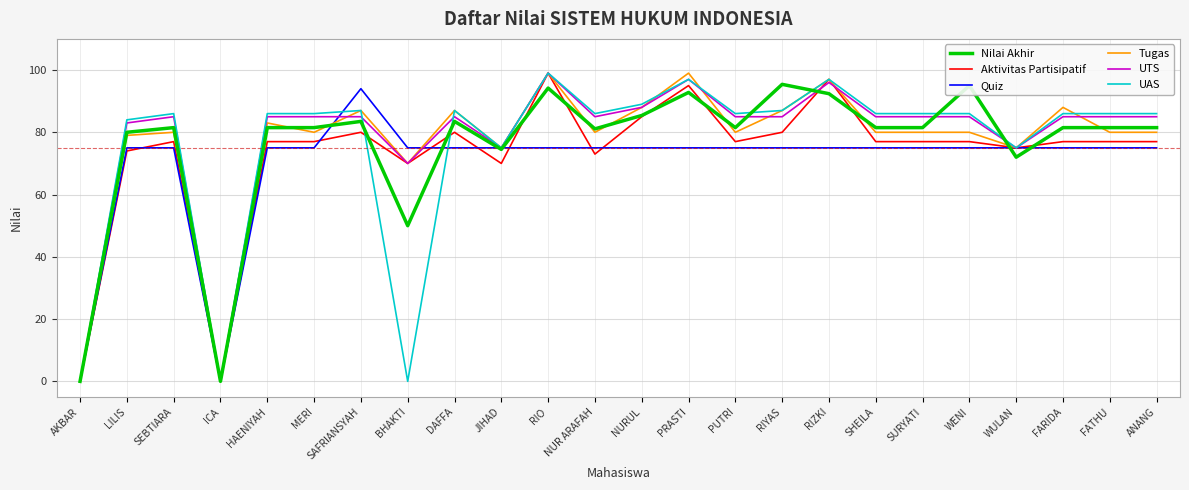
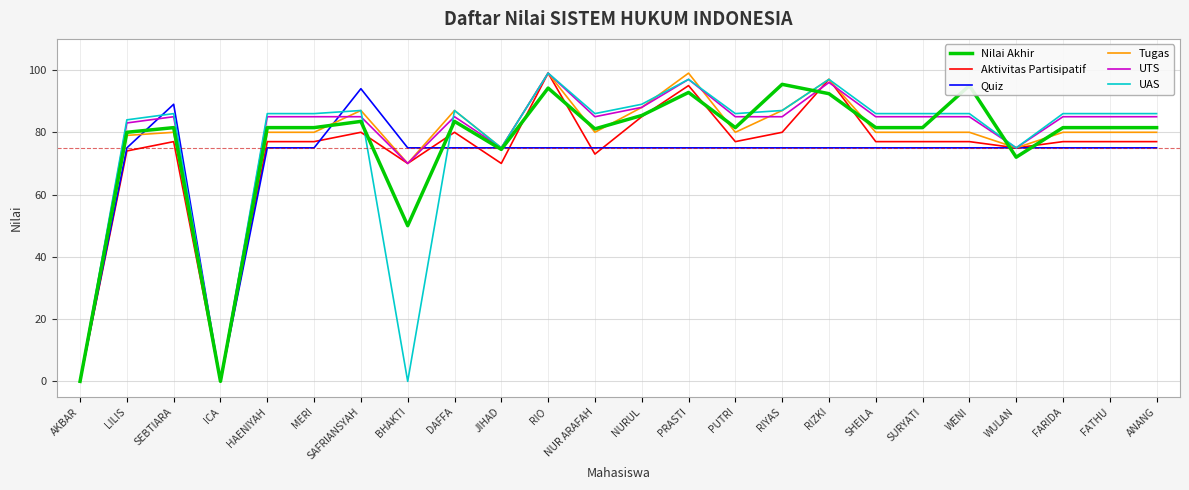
Quiz, SEBTIARA: 75 -> 89
Tugas, HAENIYAH: 83 -> 80
Tugas, FARIDA: 88 -> 80
